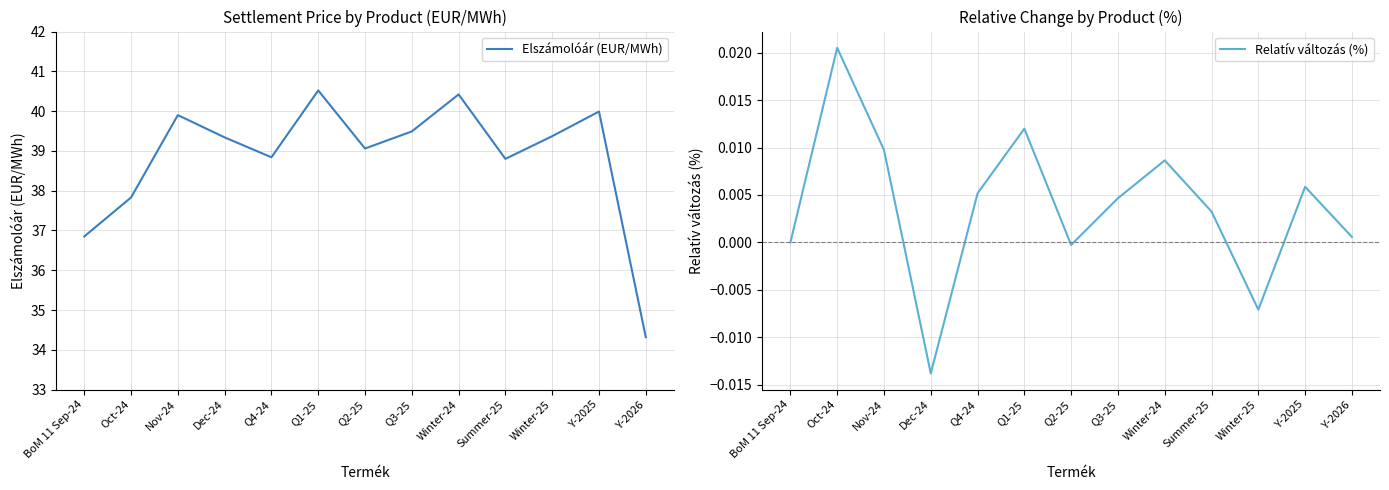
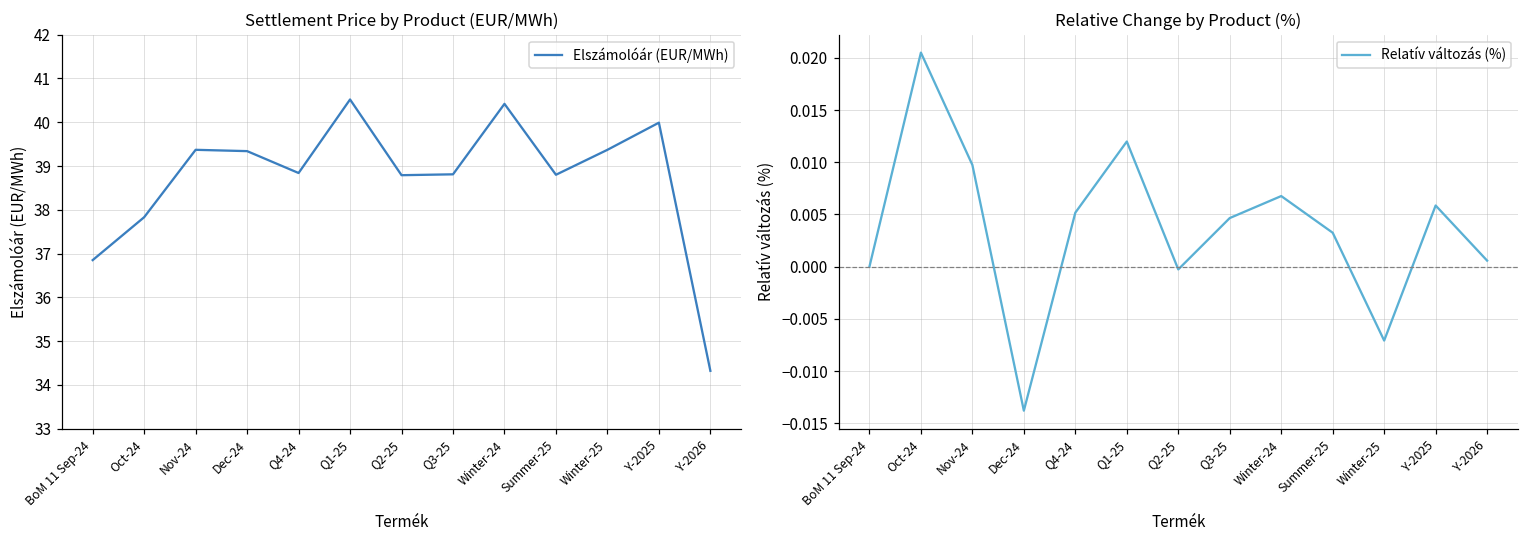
Settlement Price by Product (EUR/MWh), Nov-24: 39.9 -> 39.4
Settlement Price by Product (EUR/MWh), Q2-25: 39.1 -> 38.8
Settlement Price by Product (EUR/MWh), Q3-25: 39.5 -> 38.8
Relative Change by Product (%), Winter-24: 0.009 -> 0.007
